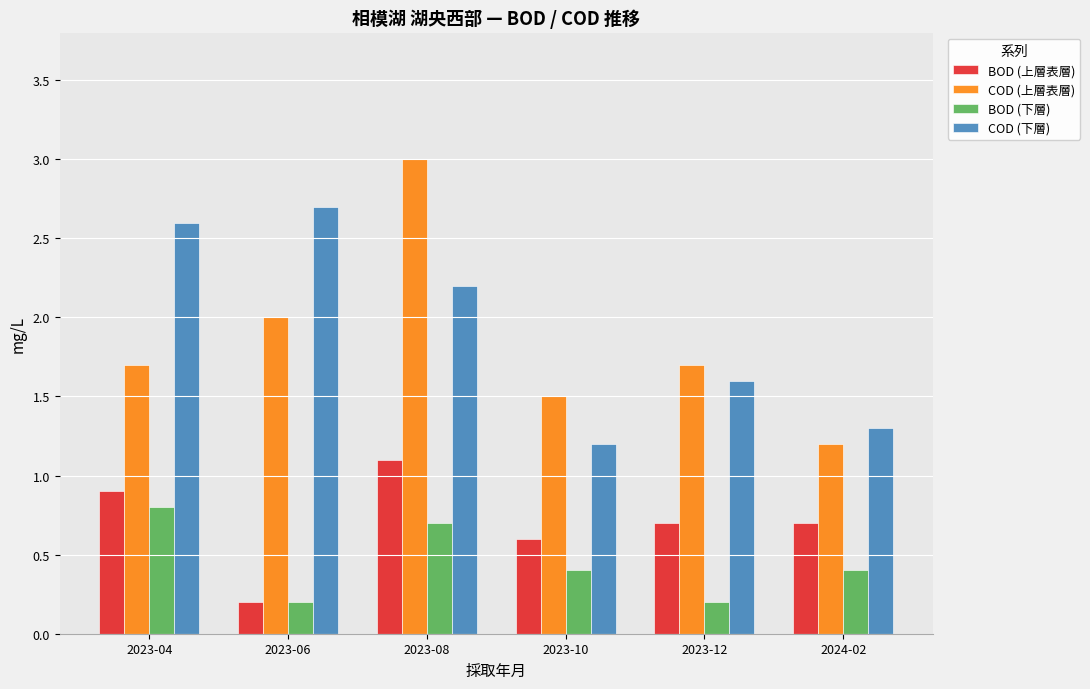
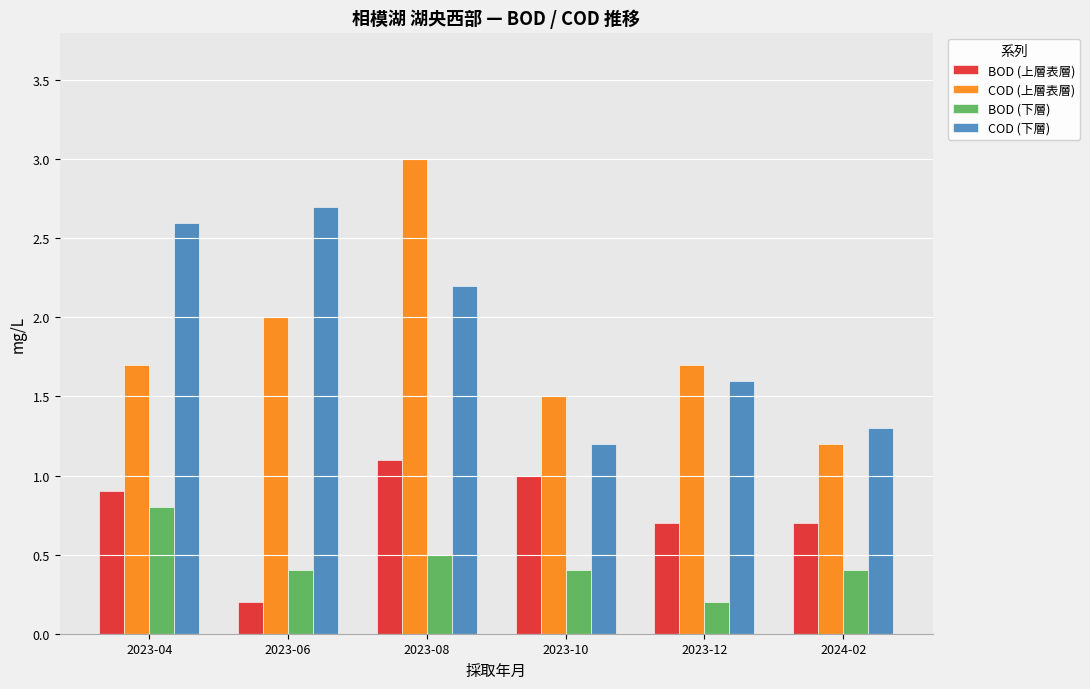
BOD (下層), 2023-06: 0.2 -> 0.4
BOD (下層), 2023-08: 0.7 -> 0.5
BOD (上層表層), 2023-10: 0.6 -> 1.0
